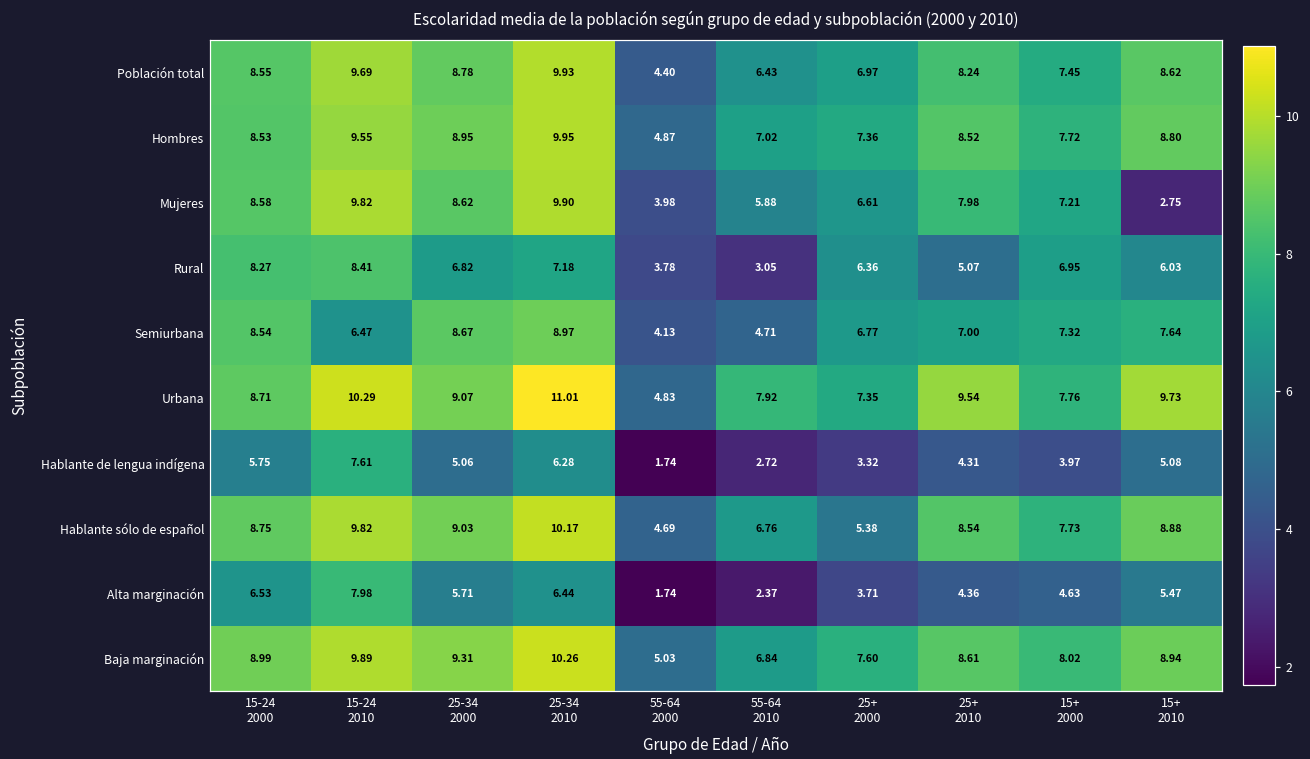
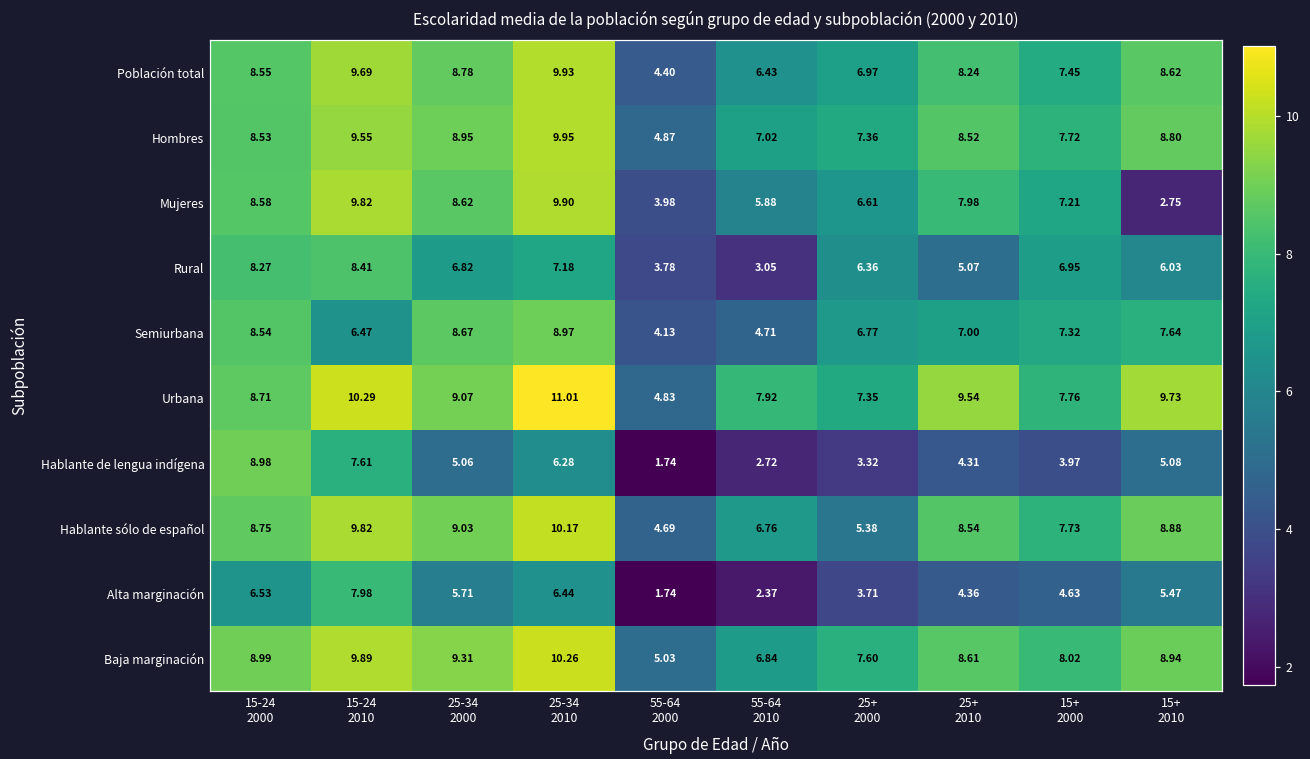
Hablante de lengua indígena, 15-24 2000: 5.75 -> 8.98
